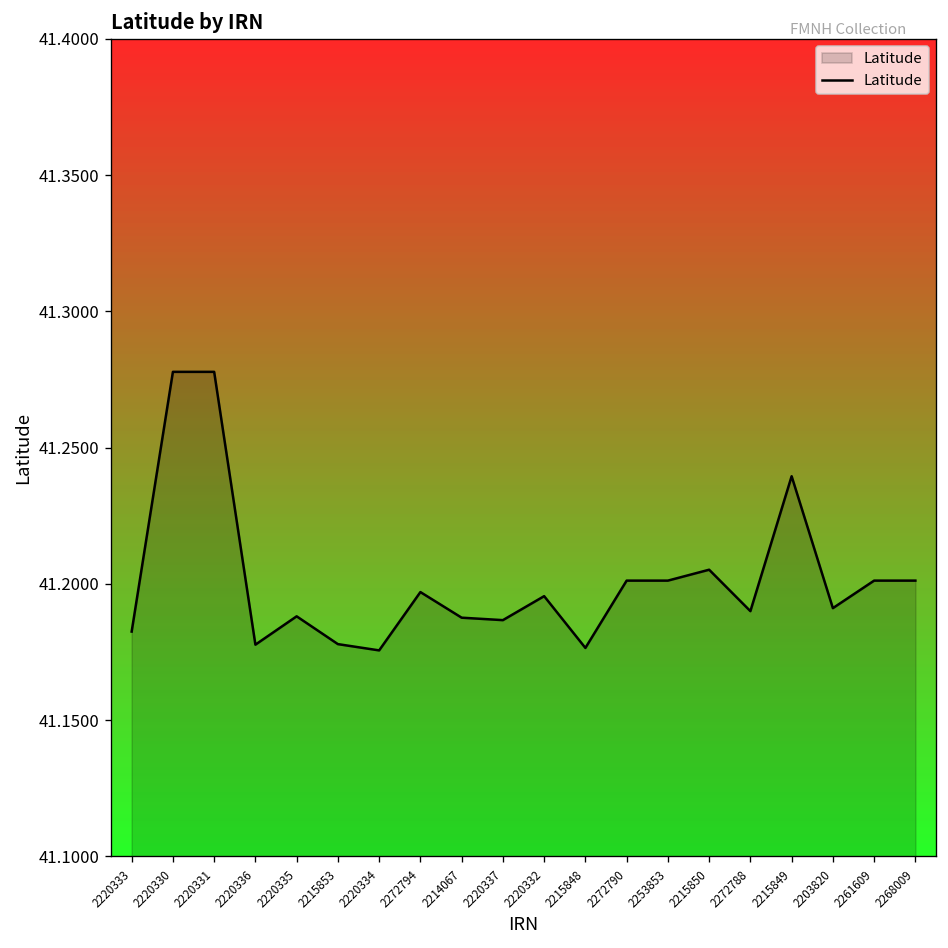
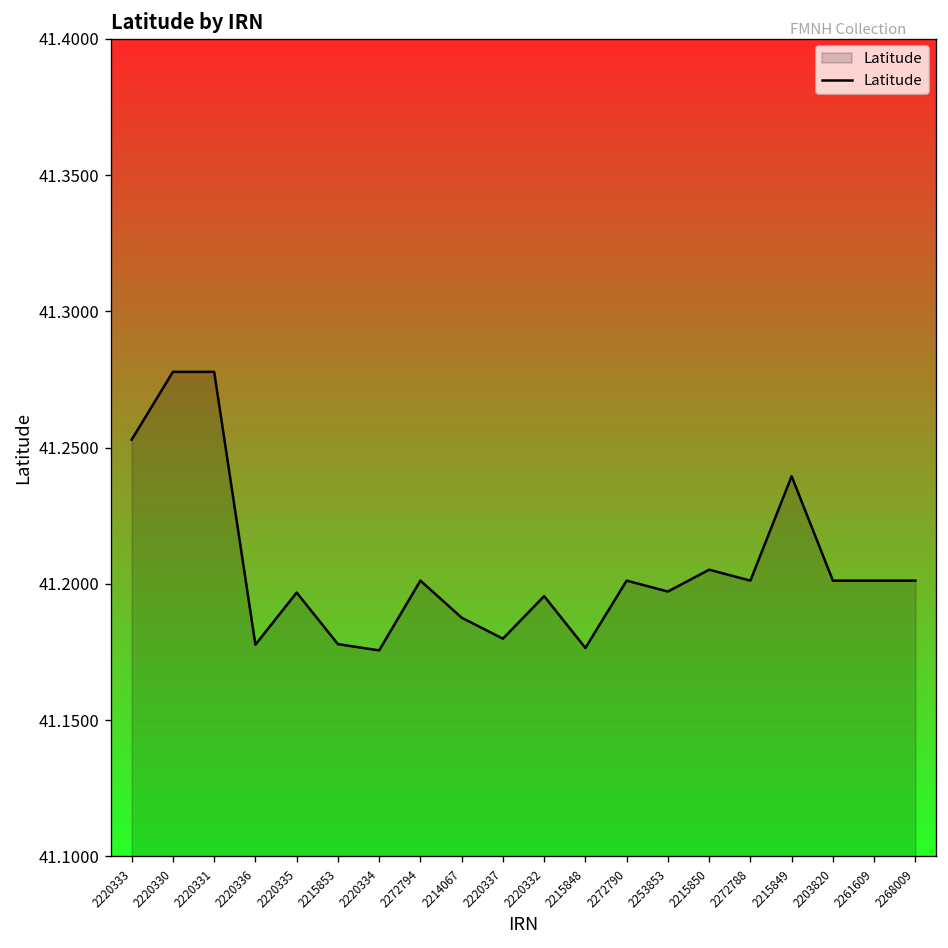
2220333: 41.183 -> 41.253
2220335: 41.188 -> 41.197
2272794: 41.197 -> 41.201
2220337: 41.187 -> 41.180
2253853: 41.201 -> 41.197
2272788: 41.190 -> 41.201
2203820: 41.191 -> 41.201
